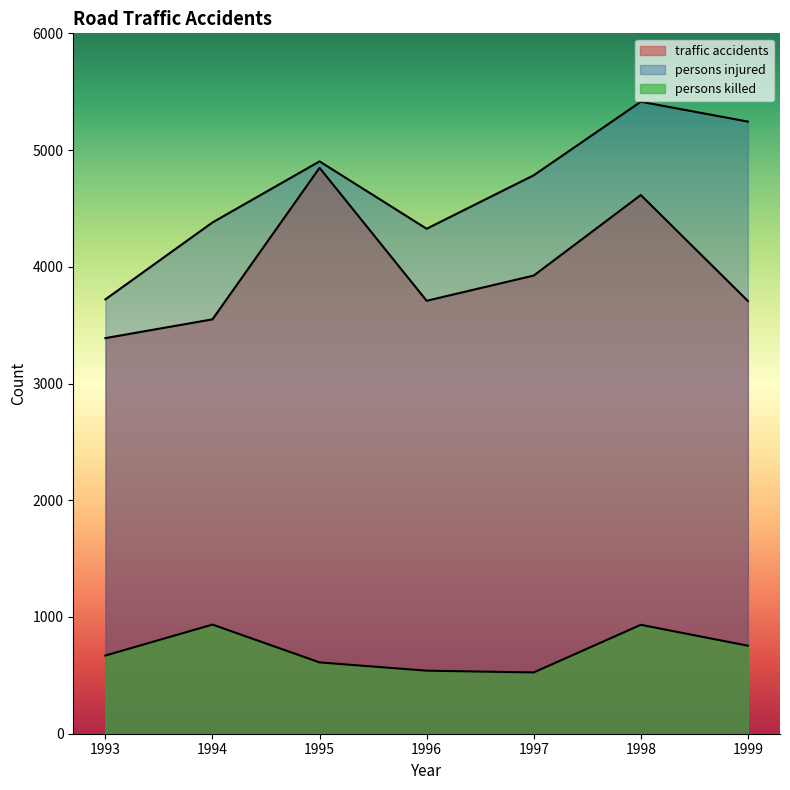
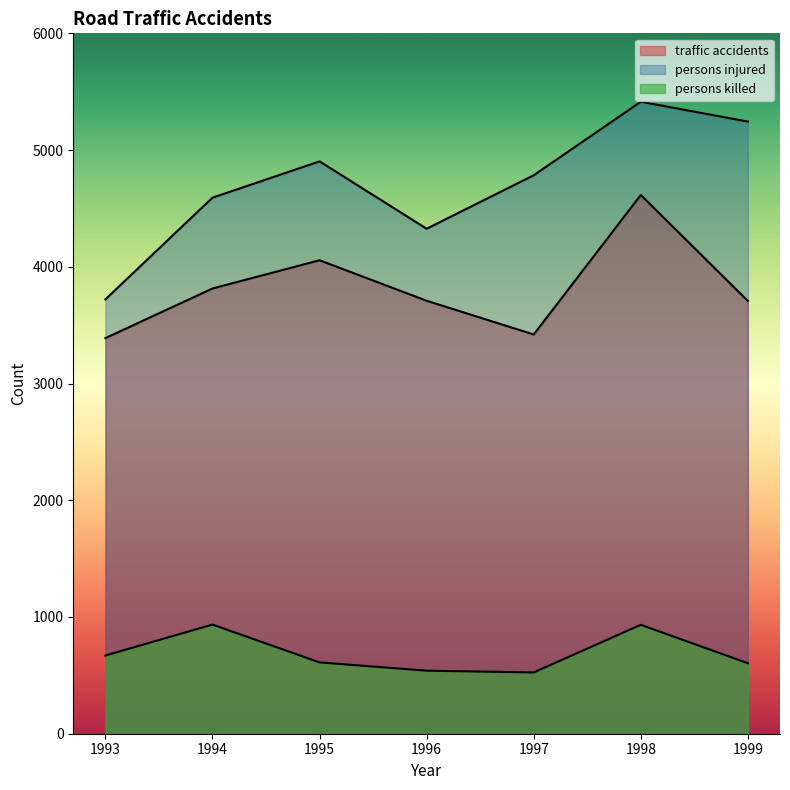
traffic accidents, 1994: 3550 -> 3810
persons injured, 1994: 4380 -> 4590
traffic accidents, 1995: 4850 -> 4060
traffic accidents, 1997: 3930 -> 3420
persons killed, 1999: 750 -> 600
